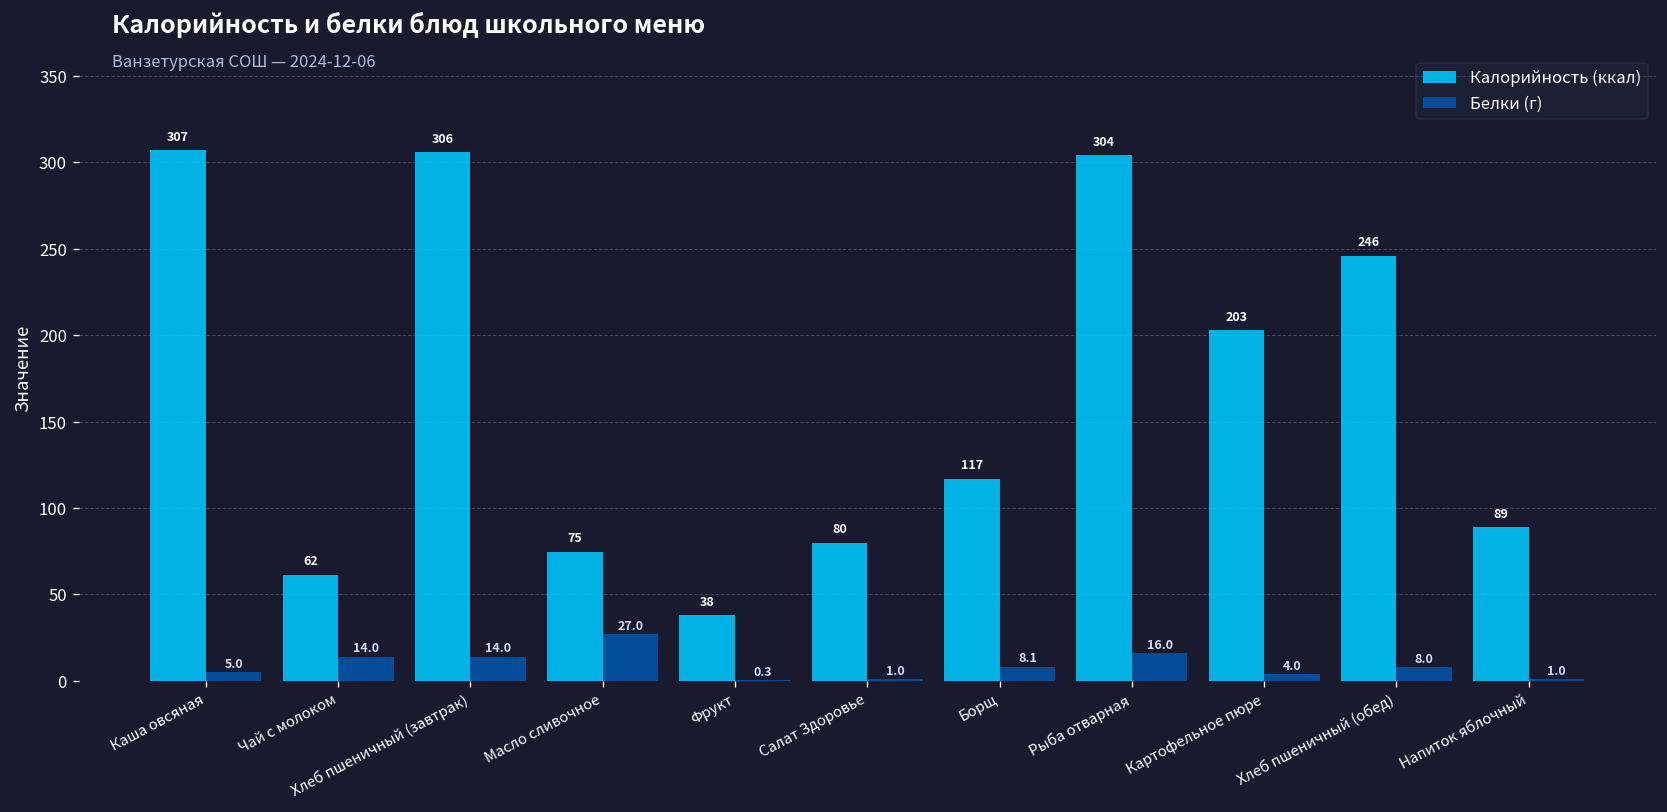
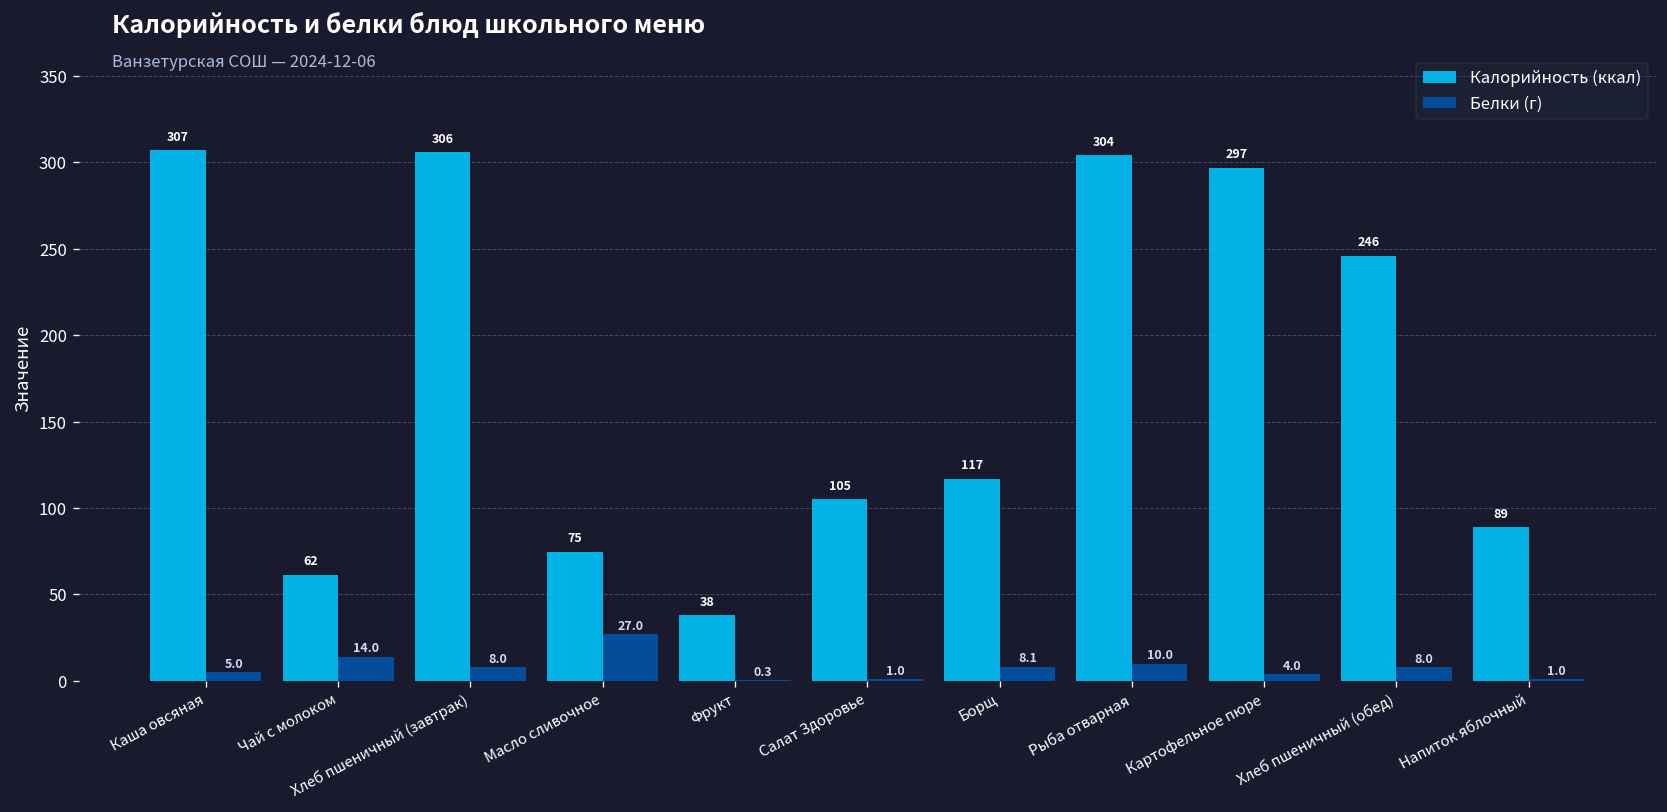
Белки (г), Хлеб пшеничный (завтрак): 14.0 -> 8.0
Калорийность (ккал), Салат Здоровье: 80 -> 105
Белки (г), Рыба отварная: 16.0 -> 10.0
Калорийность (ккал), Картофельное пюре: 203 -> 297
